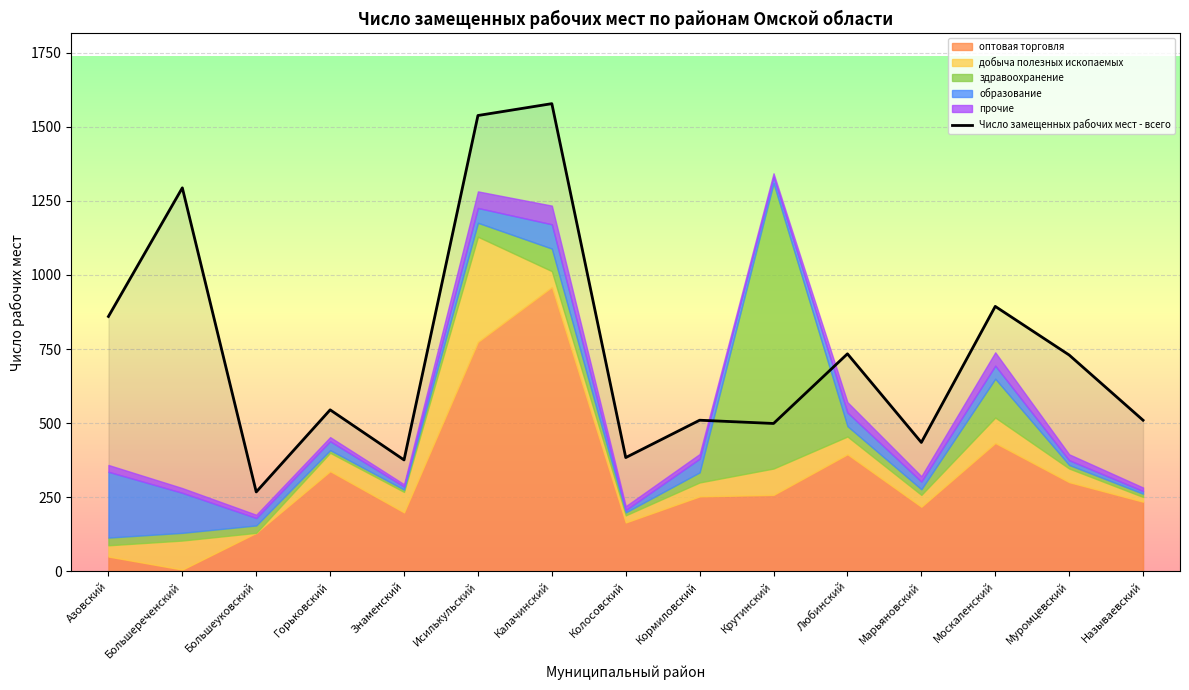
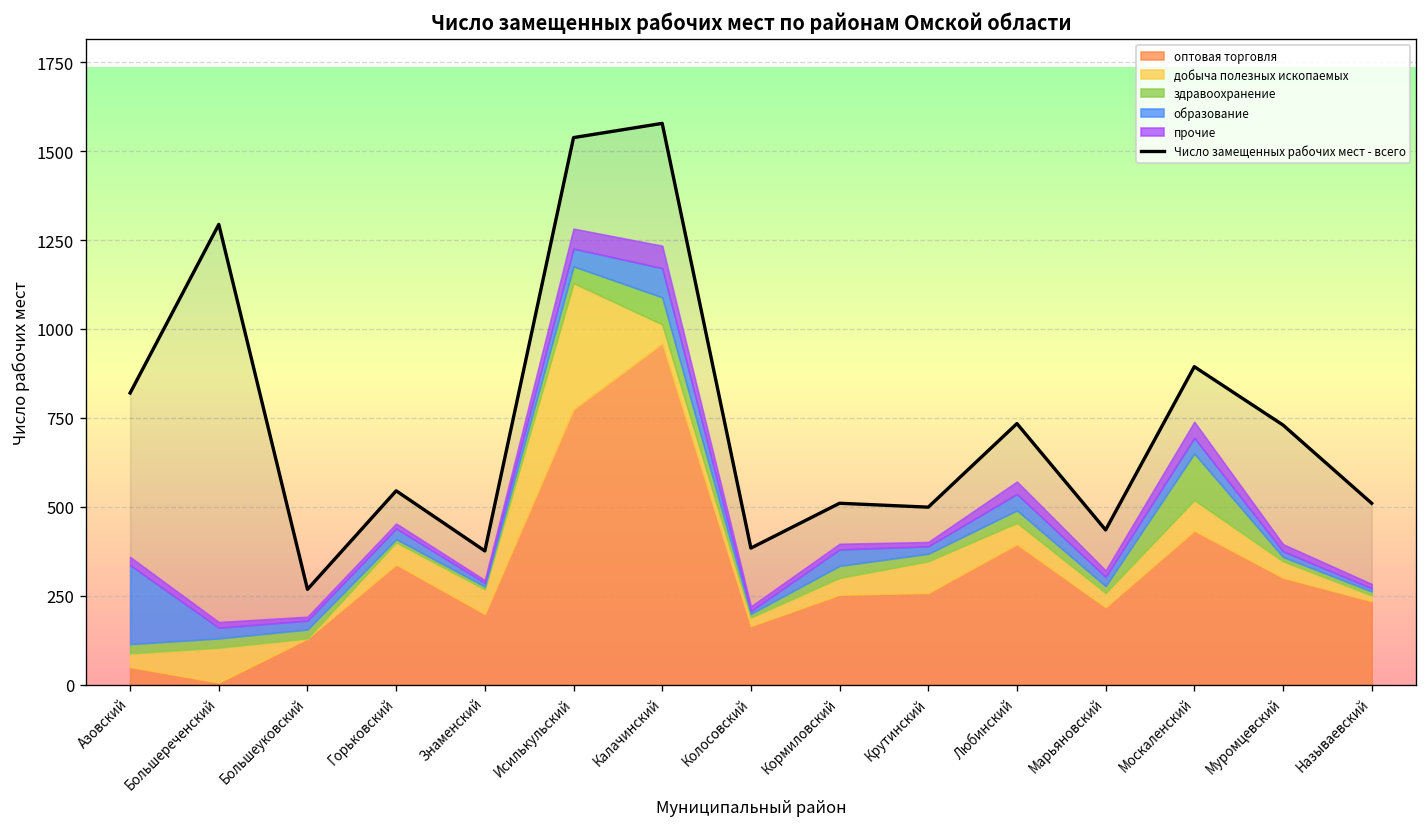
Число замещенных рабочих мест - всего, Азовский: 860 -> 820
образование, Большереченский: 140 -> 30
здравоохранение, Крутинский: 960 -> 20
